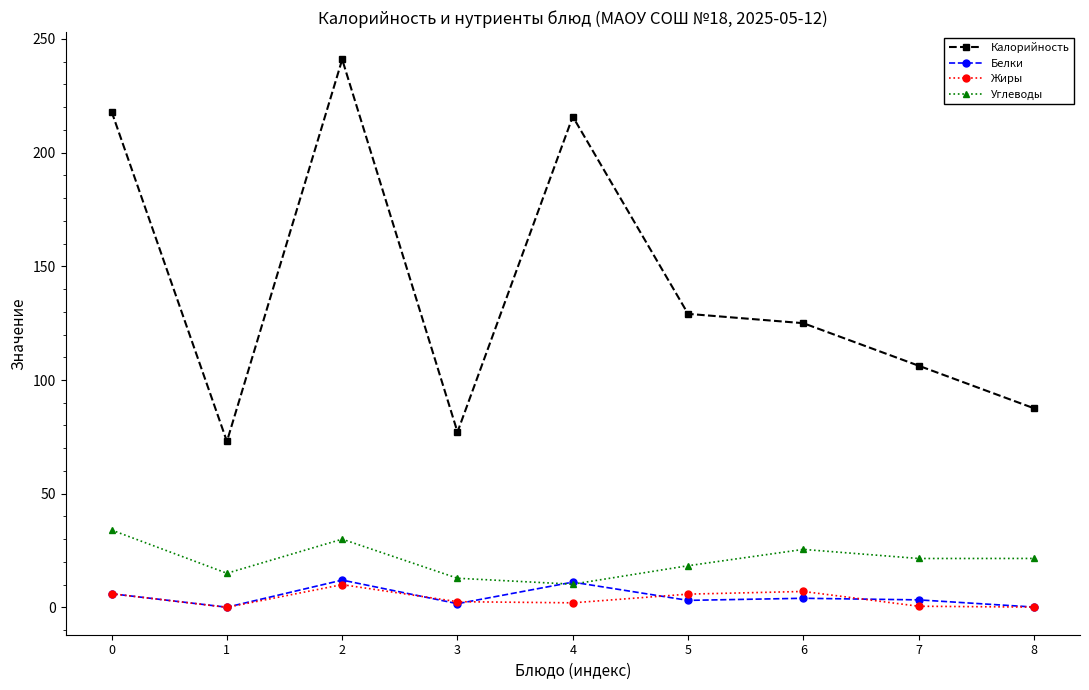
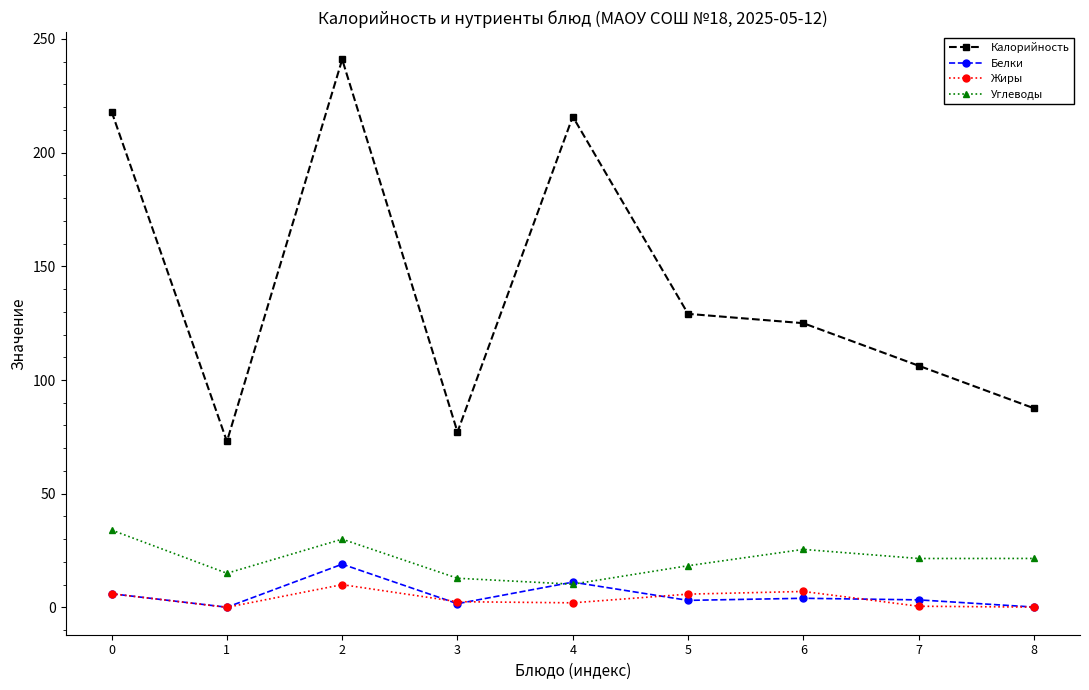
Белки, 2: 12 -> 19
